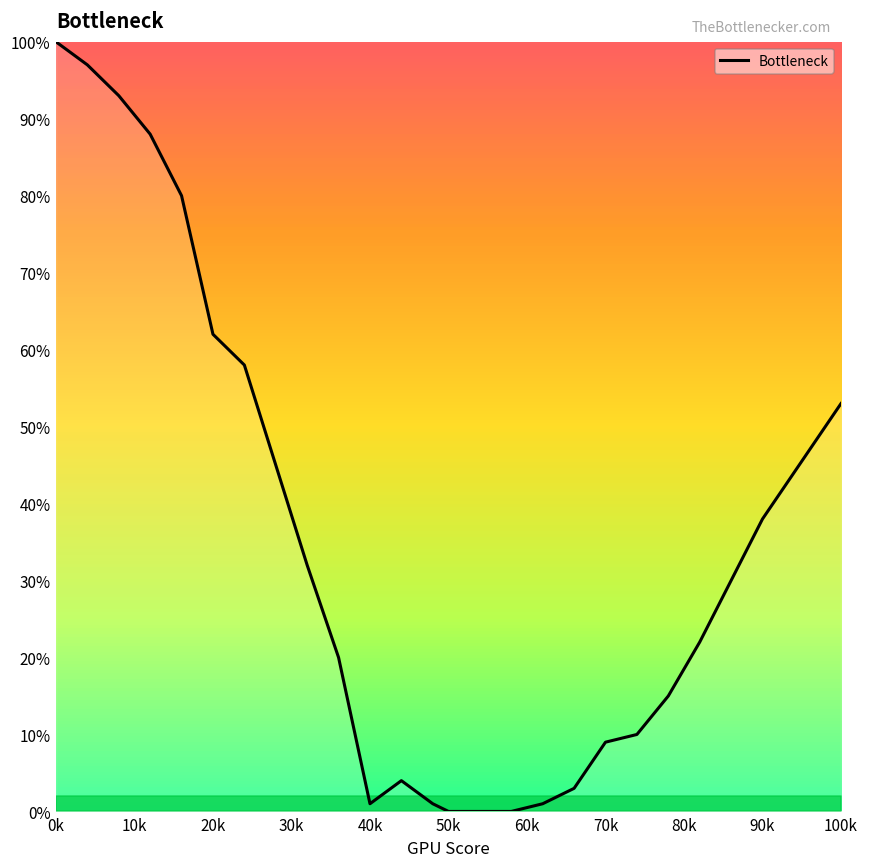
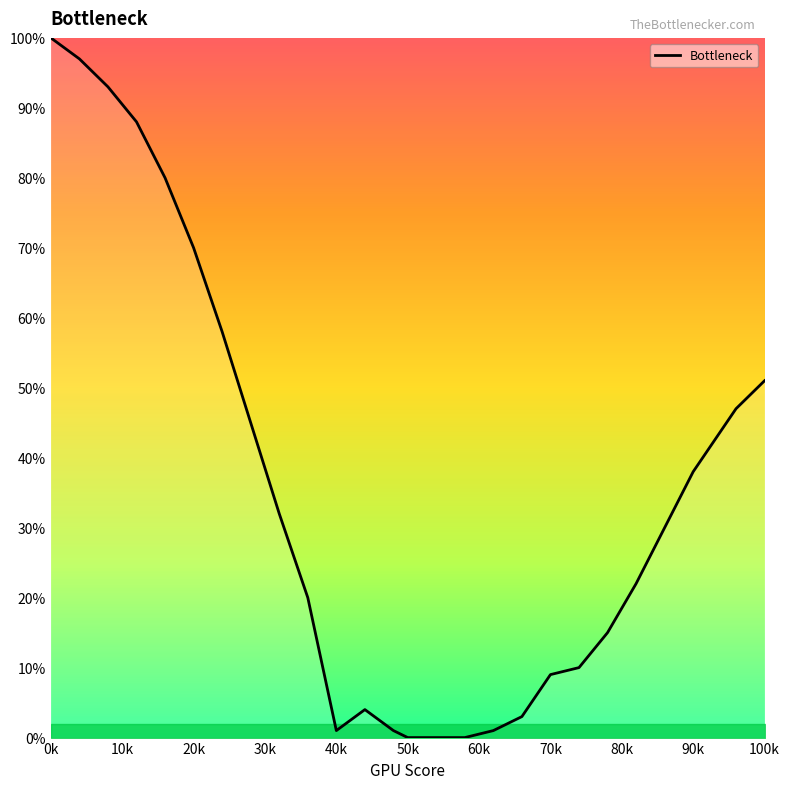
Bottleneck, 20k: 62% -> 70%
Bottleneck, 100k: 53% -> 51%
